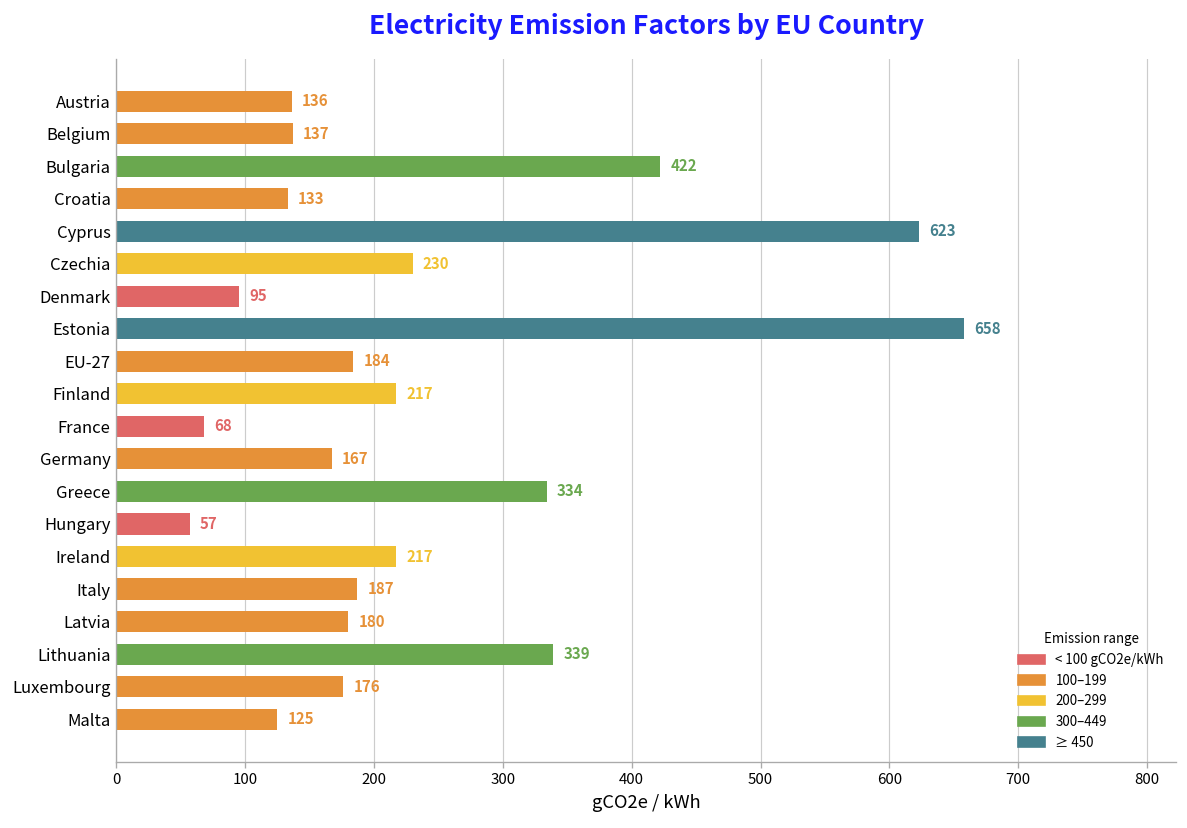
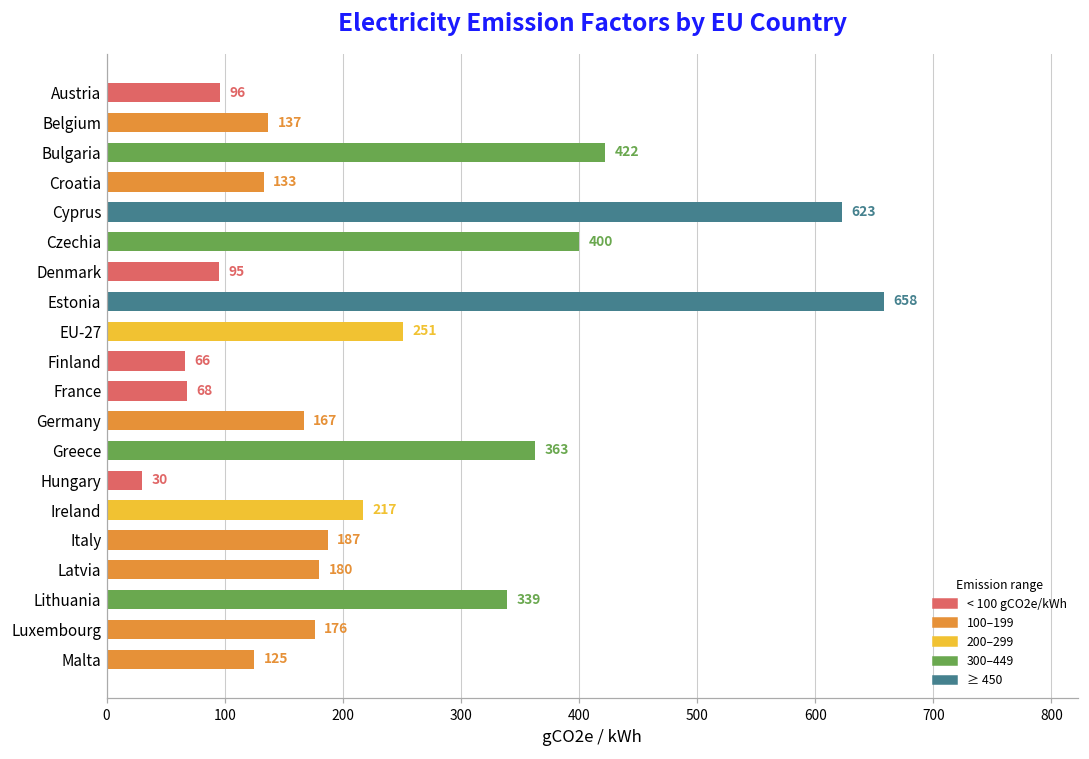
Austria: 136 -> 96
Czechia: 230 -> 400
EU-27: 184 -> 251
Finland: 217 -> 66
Greece: 334 -> 363
Hungary: 57 -> 30
